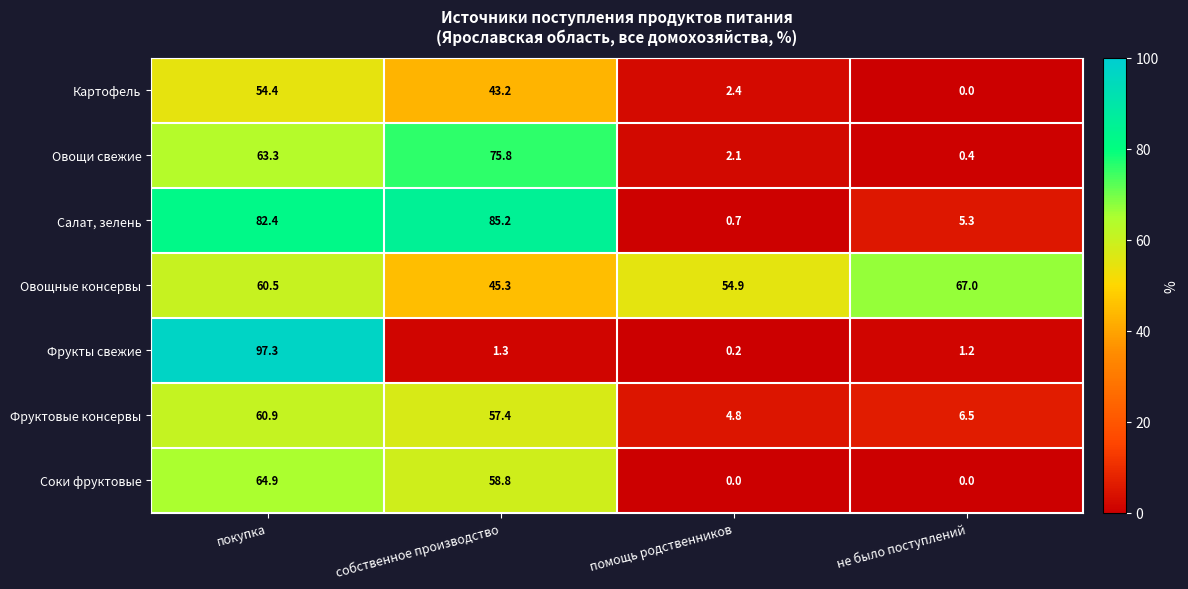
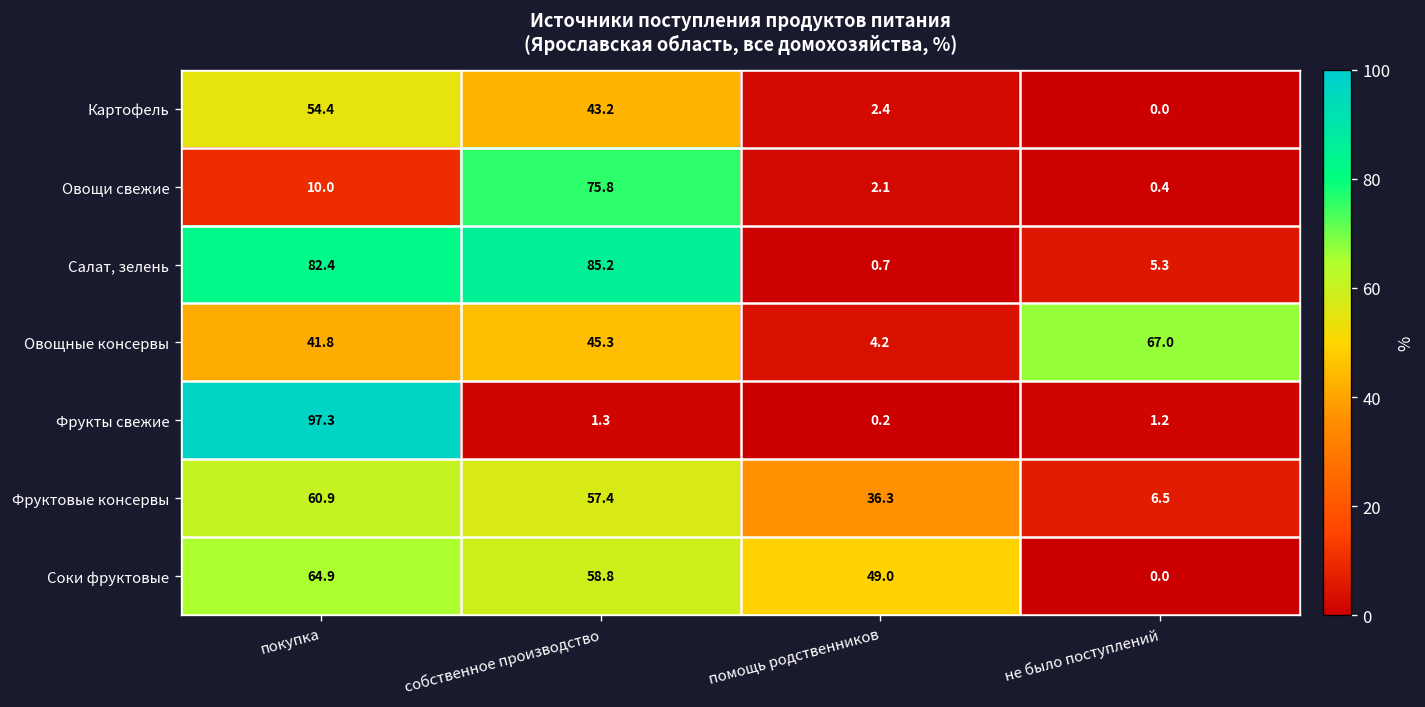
Овощи свежие, покупка: 63.3 -> 10.0
Овощные консервы, покупка: 60.5 -> 41.8
Овощные консервы, помощь родственников: 54.9 -> 4.2
Фруктовые консервы, помощь родственников: 4.8 -> 36.3
Соки фруктовые, помощь родственников: 0.0 -> 49.0
